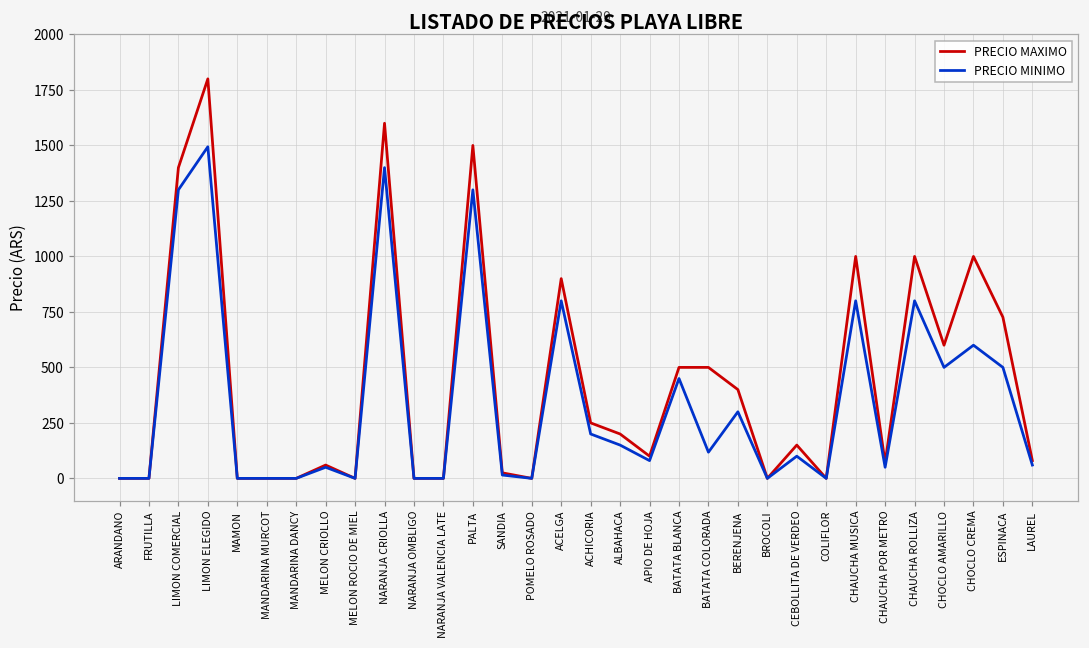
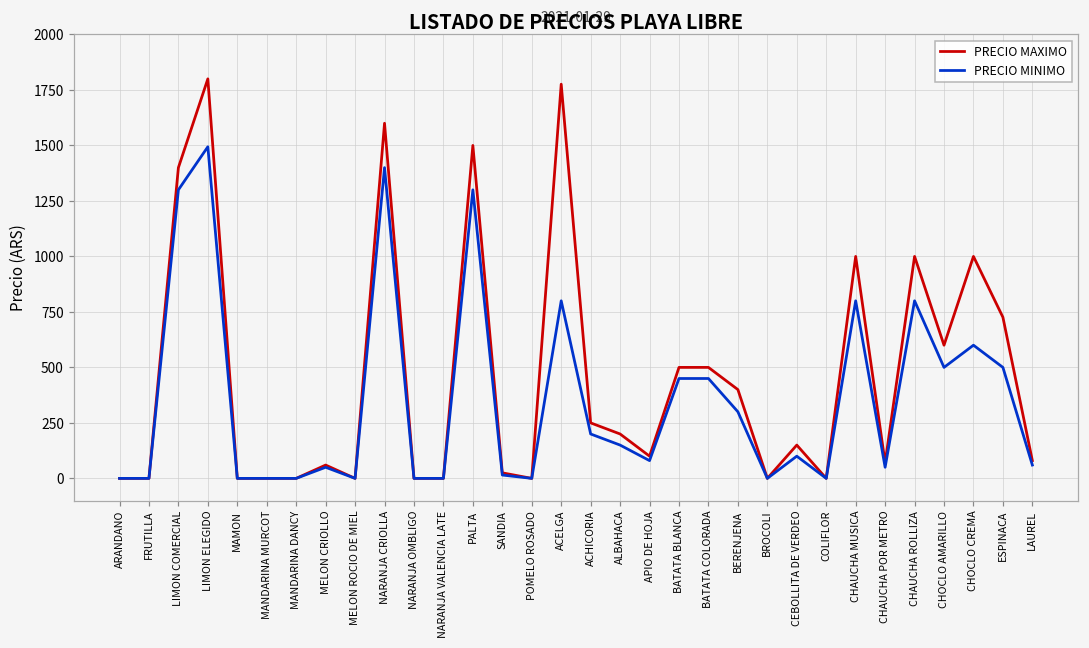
PRECIO MAXIMO, ACELGA: 900 -> 1780
PRECIO MINIMO, BATATA COLORADA: 120 -> 450
